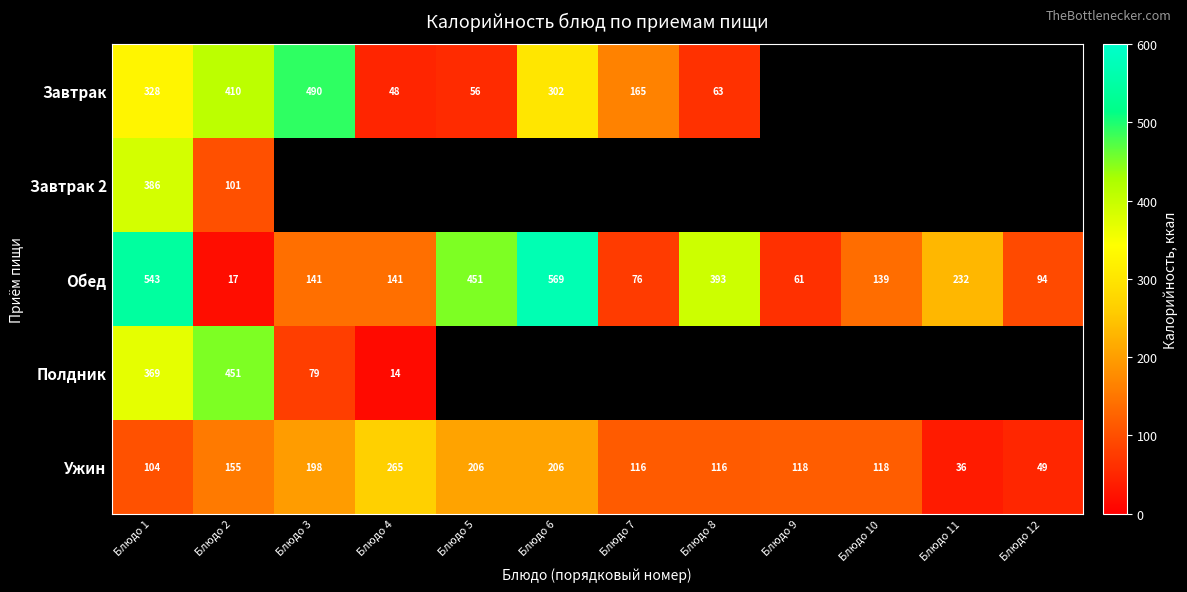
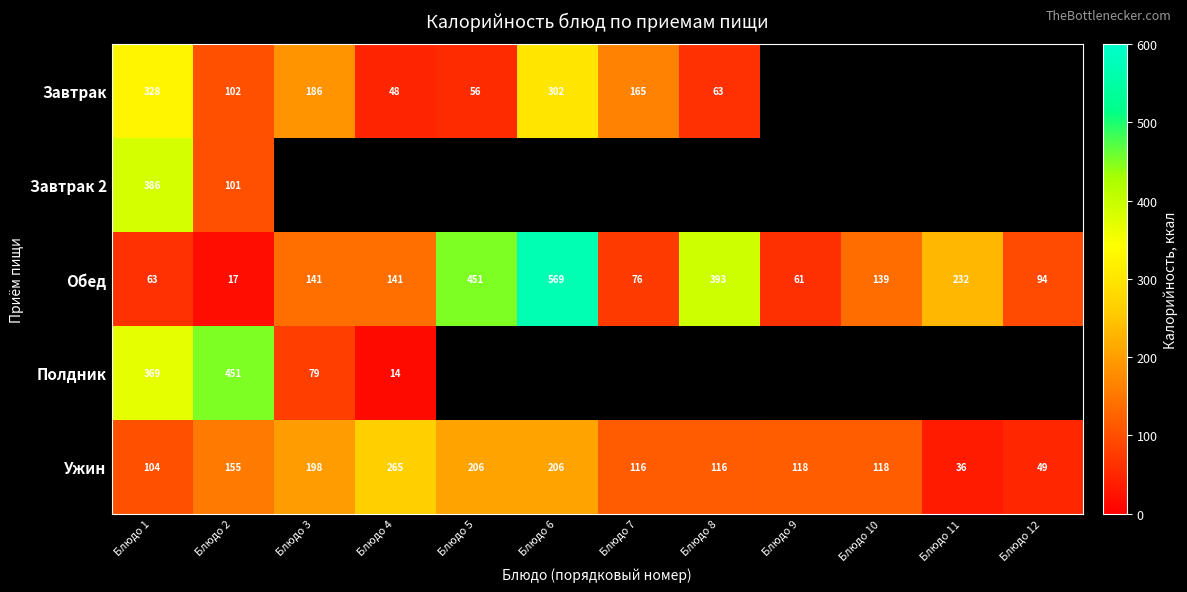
Завтрак, Блюдо 2: 410 -> 102
Завтрак, Блюдо 3: 490 -> 186
Обед, Блюдо 1: 543 -> 63
